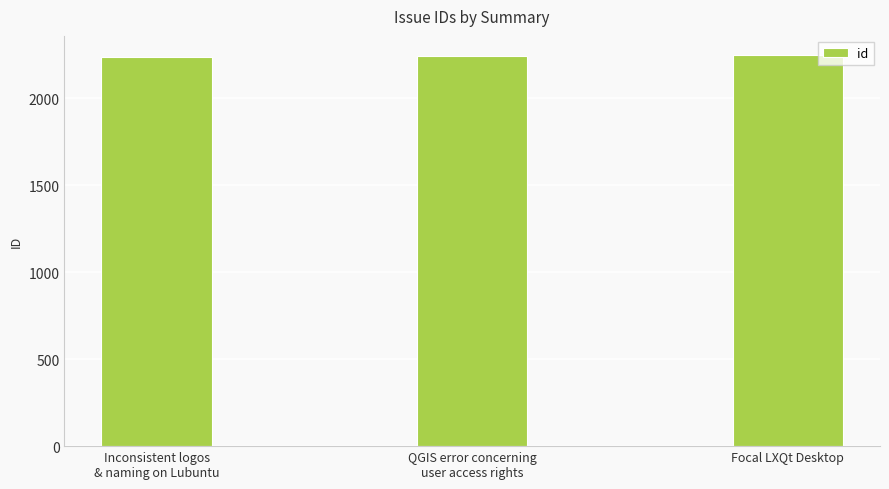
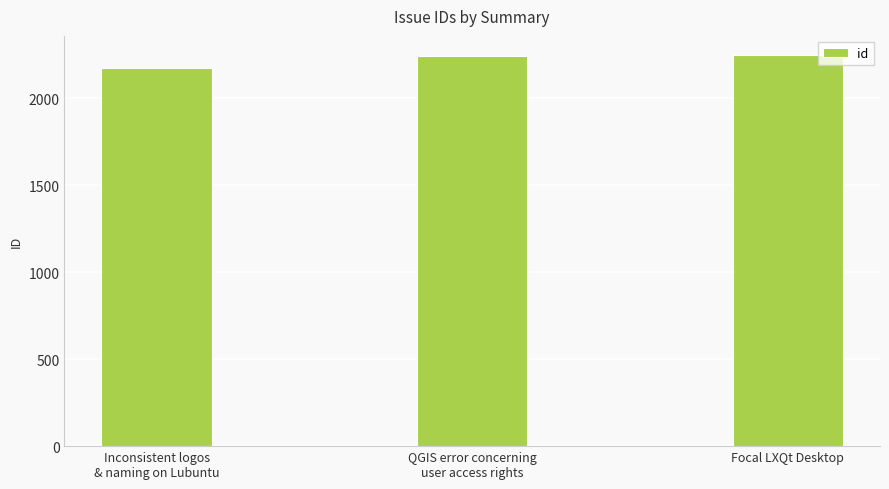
Inconsistent logos & naming on Lubuntu: 2240 -> 2170
